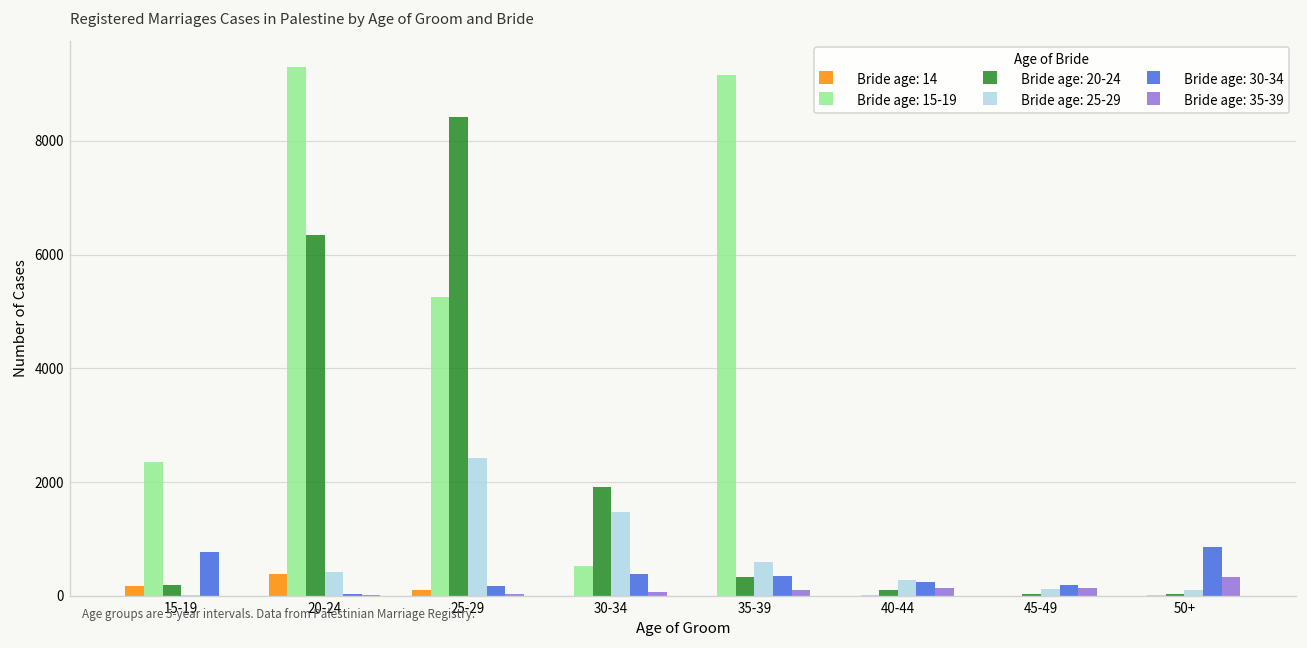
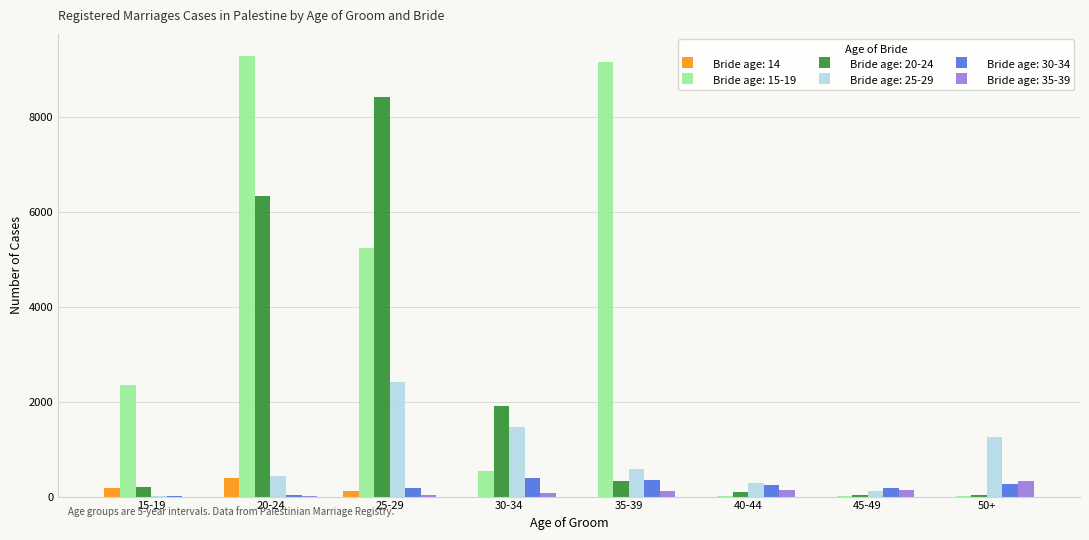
Bride age: 30-34, 15-19: 800 -> 0
Bride age: 25-29, 50+: 100 -> 1300
Bride age: 30-34, 50+: 900 -> 300
